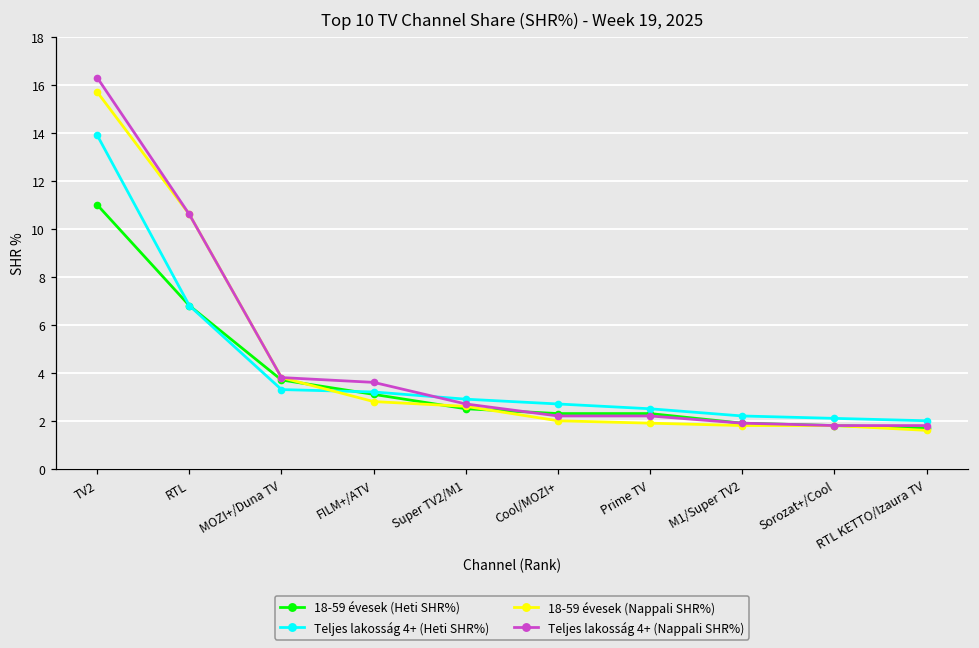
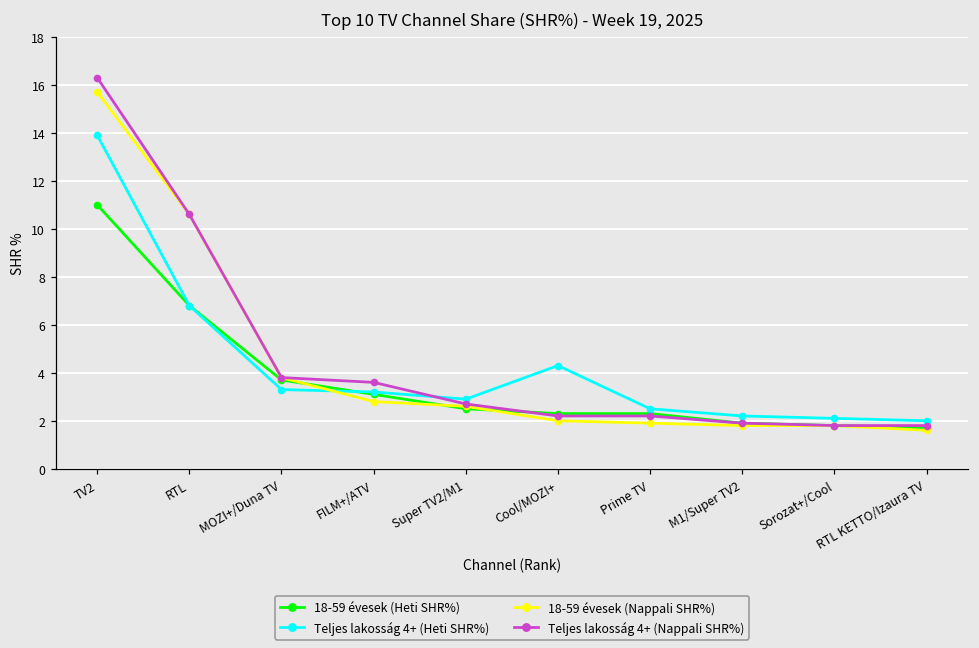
Teljes lakosság 4+ (Heti SHR%), Cool/MOZI+: 2.7 -> 4.3
